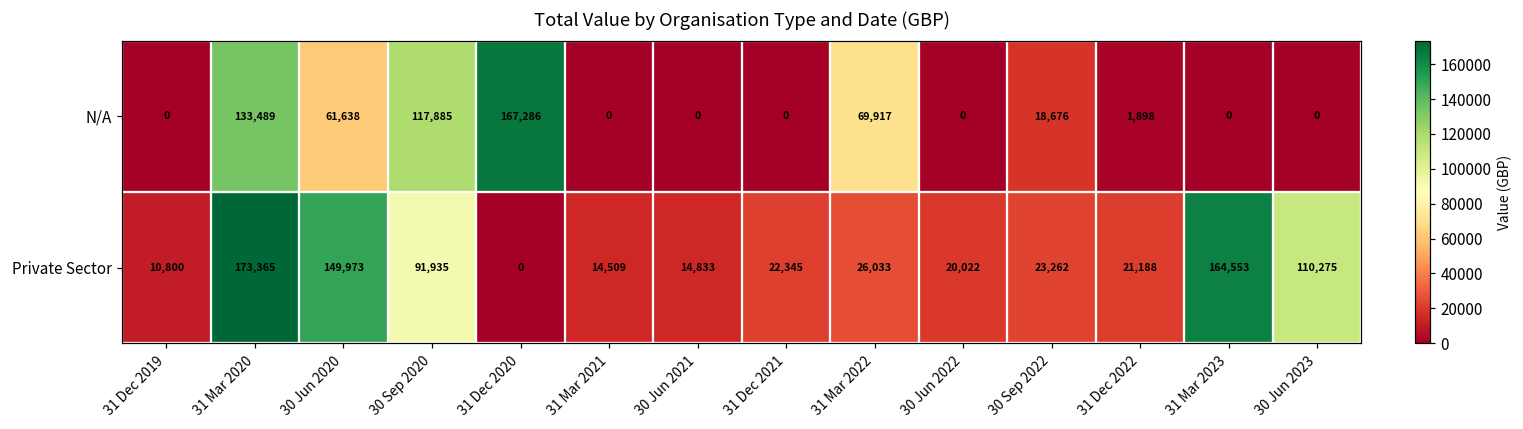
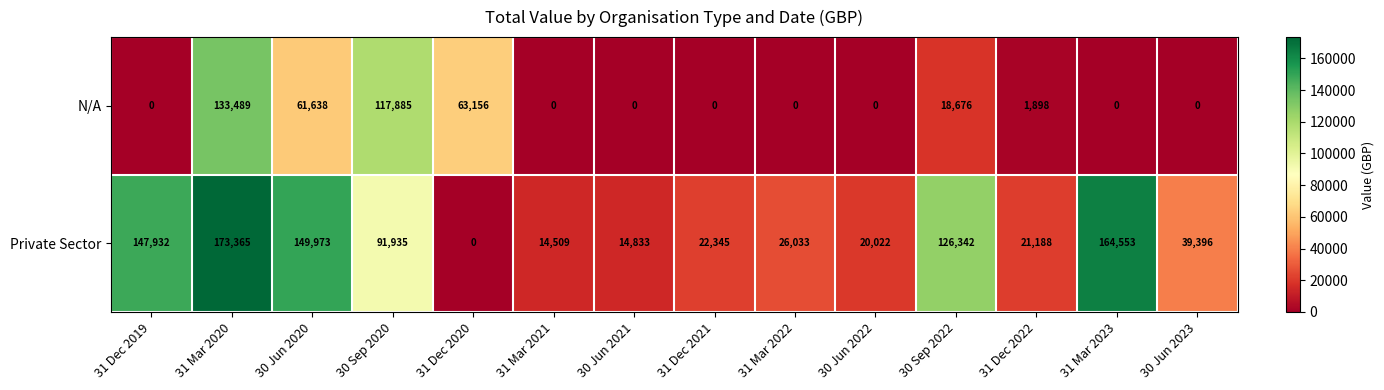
N/A, 31 Dec 2020: 167,286 -> 63,156
N/A, 31 Mar 2022: 69,917 -> 0
Private Sector, 31 Dec 2019: 10,800 -> 147,932
Private Sector, 30 Sep 2022: 23,262 -> 126,342
Private Sector, 30 Jun 2023: 110,275 -> 39,396
